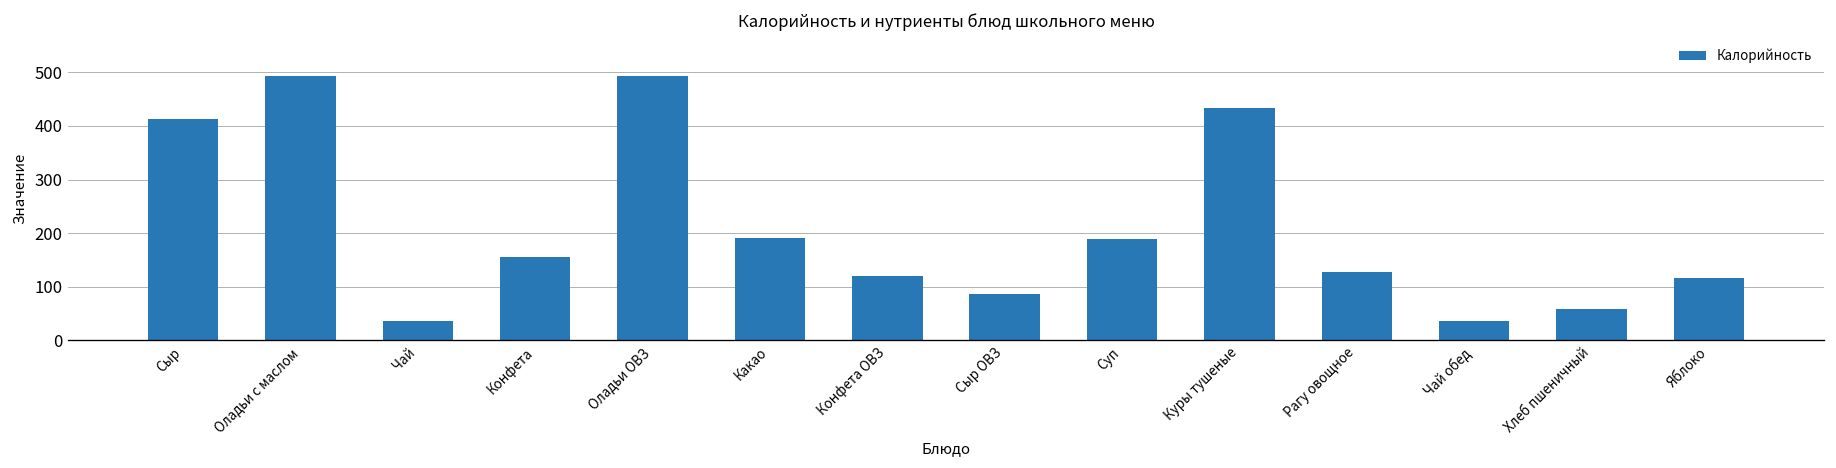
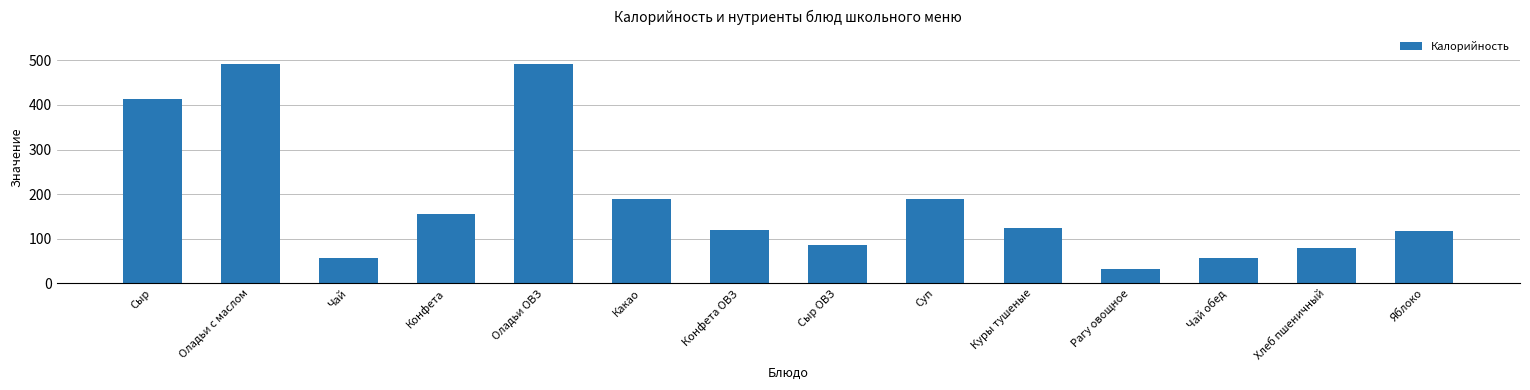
Чай: 40 -> 60
Куры тушеные: 430 -> 120
Рагу овощное: 130 -> 30
Чай обед: 40 -> 60
Хлеб пшеничный: 60 -> 80
